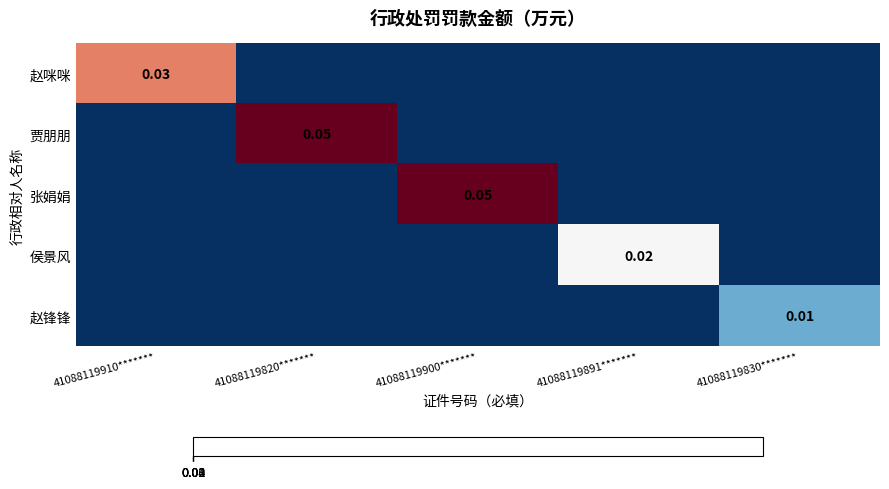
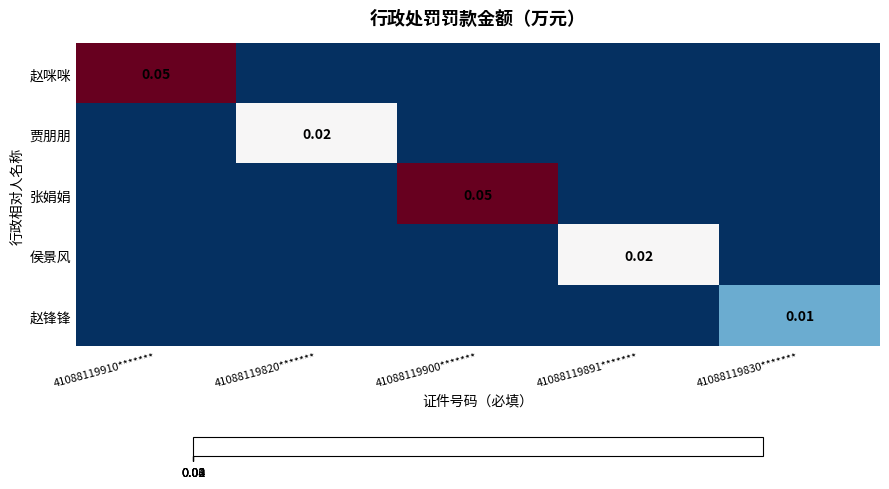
赵咪咪, 41088119910*******: 0.03 -> 0.05
贾朋朋, 41088119820*******: 0.05 -> 0.02
